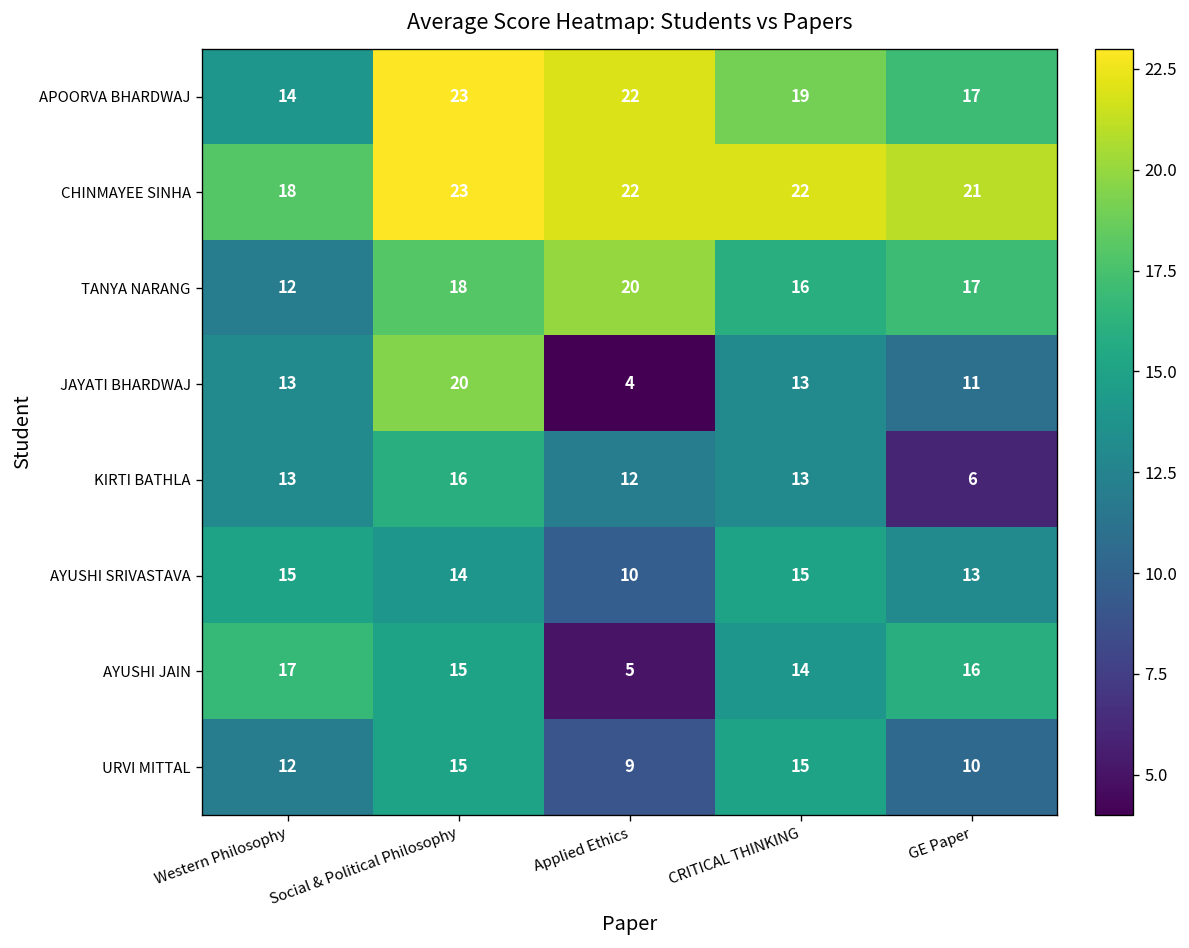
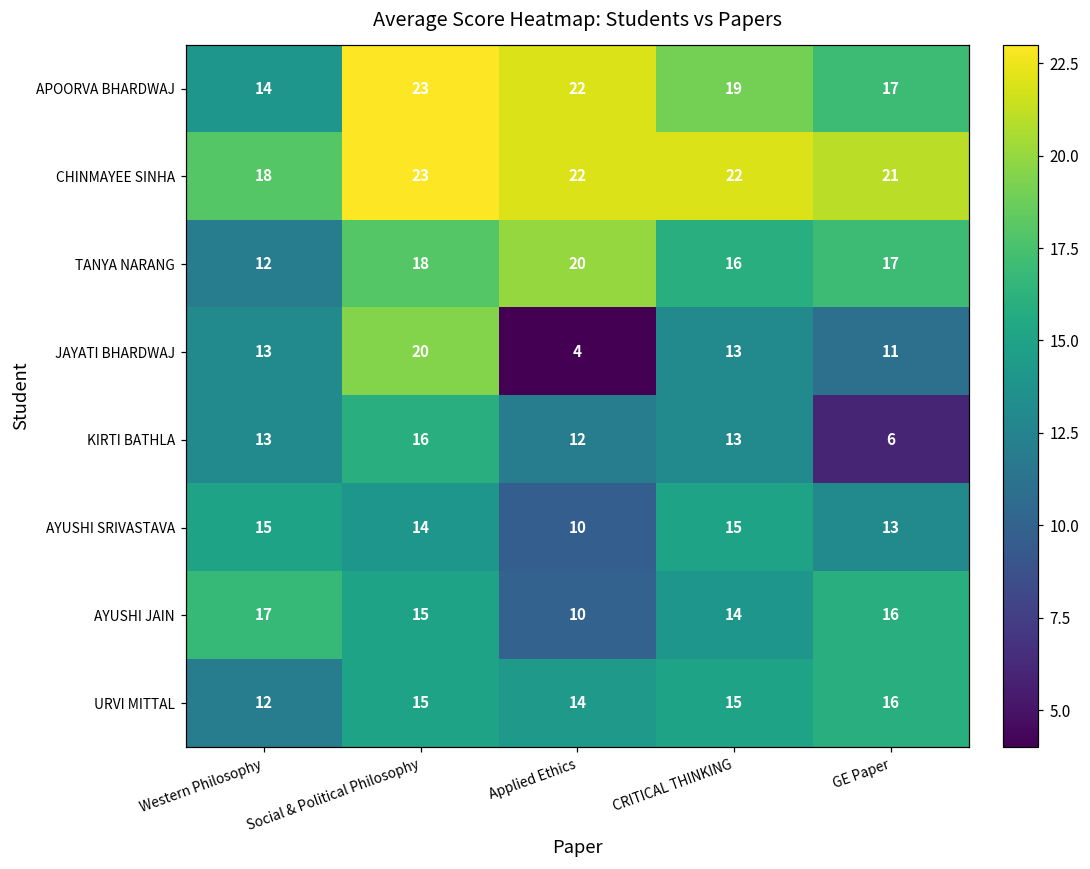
AYUSHI JAIN, Applied Ethics: 5 -> 10
URVI MITTAL, Applied Ethics: 9 -> 14
URVI MITTAL, GE Paper: 10 -> 16
